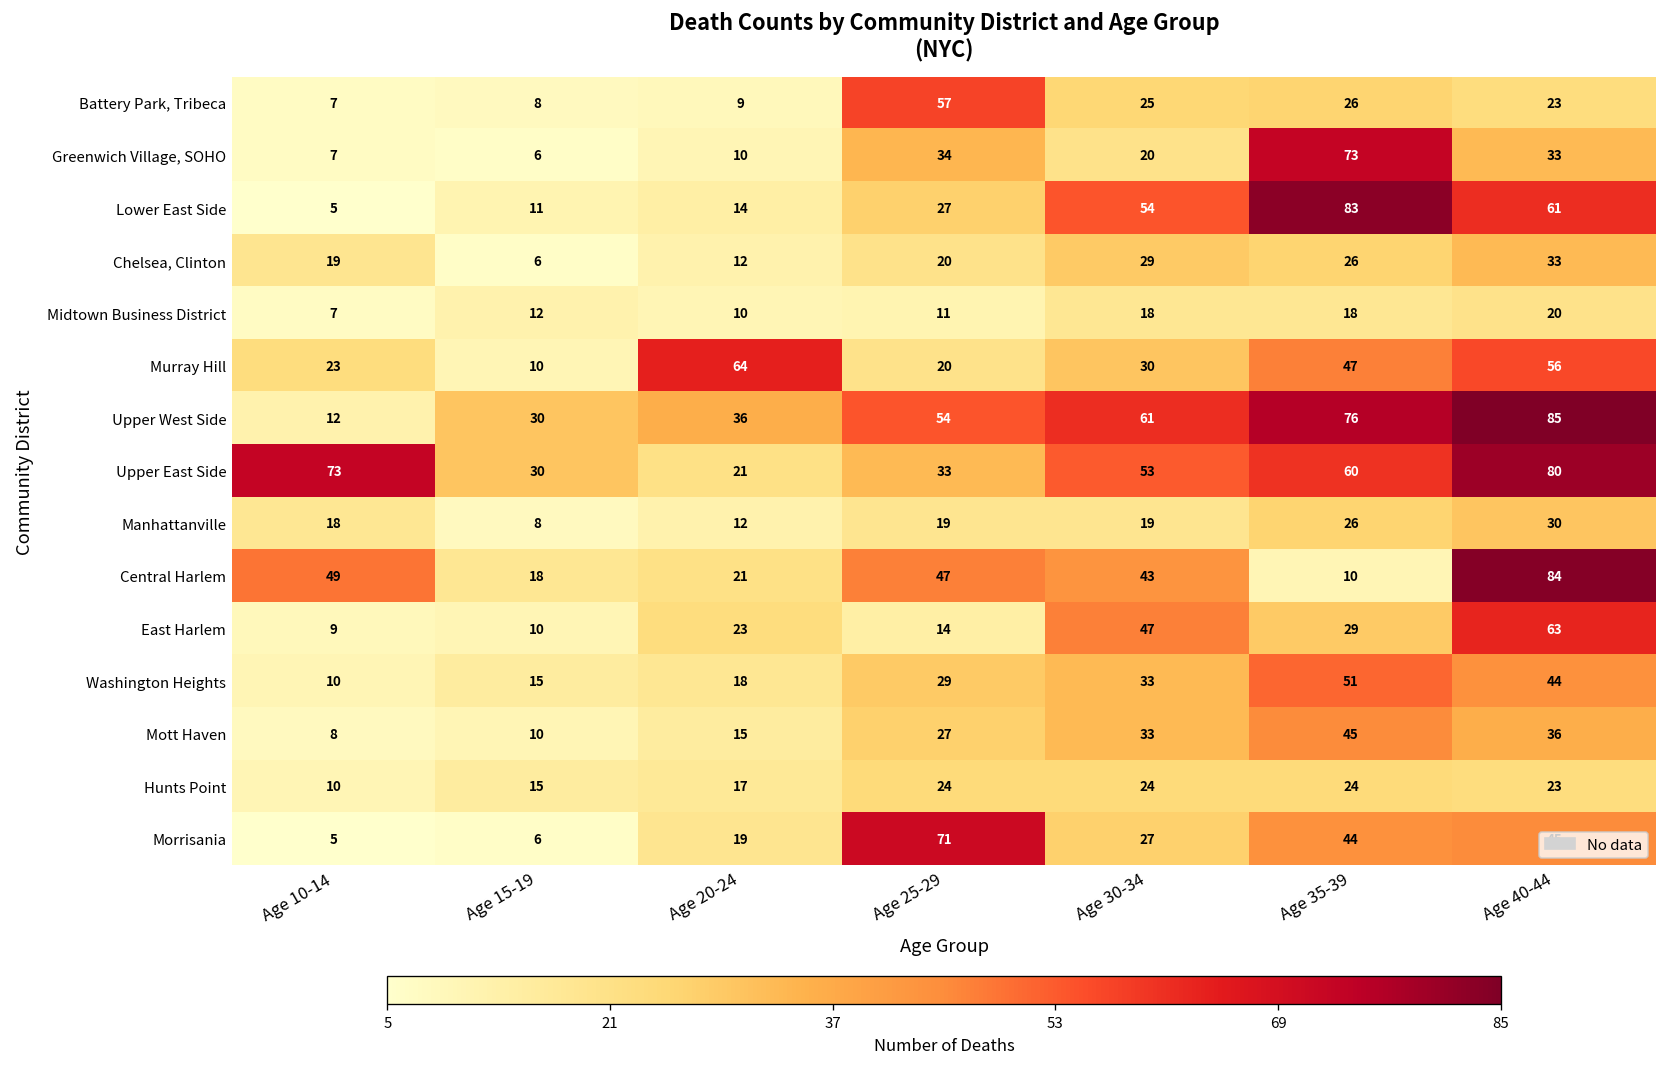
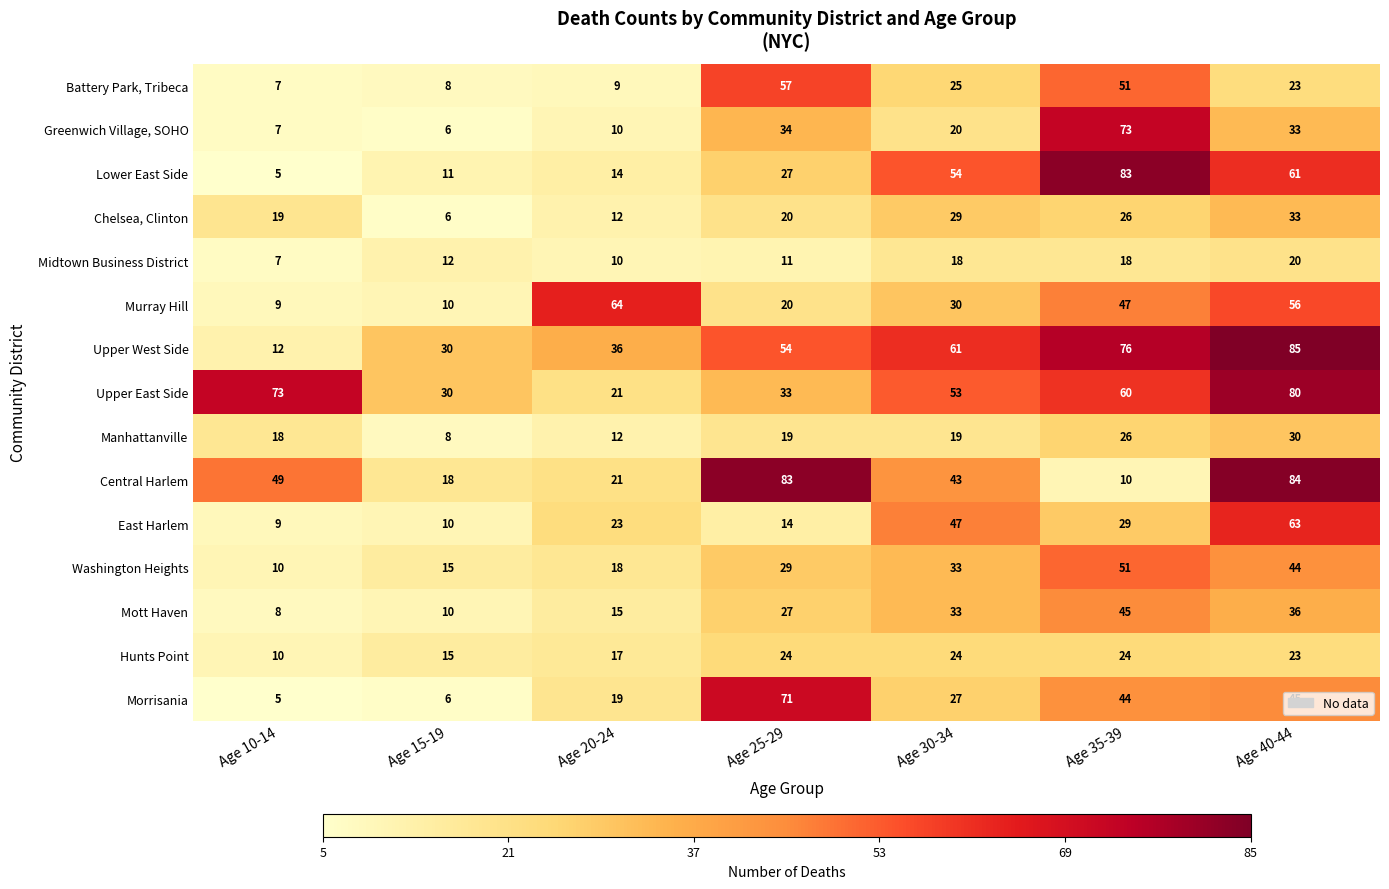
Battery Park, Tribeca, Age 35-39: 26 -> 51
Murray Hill, Age 10-14: 23 -> 9
Central Harlem, Age 25-29: 47 -> 83
